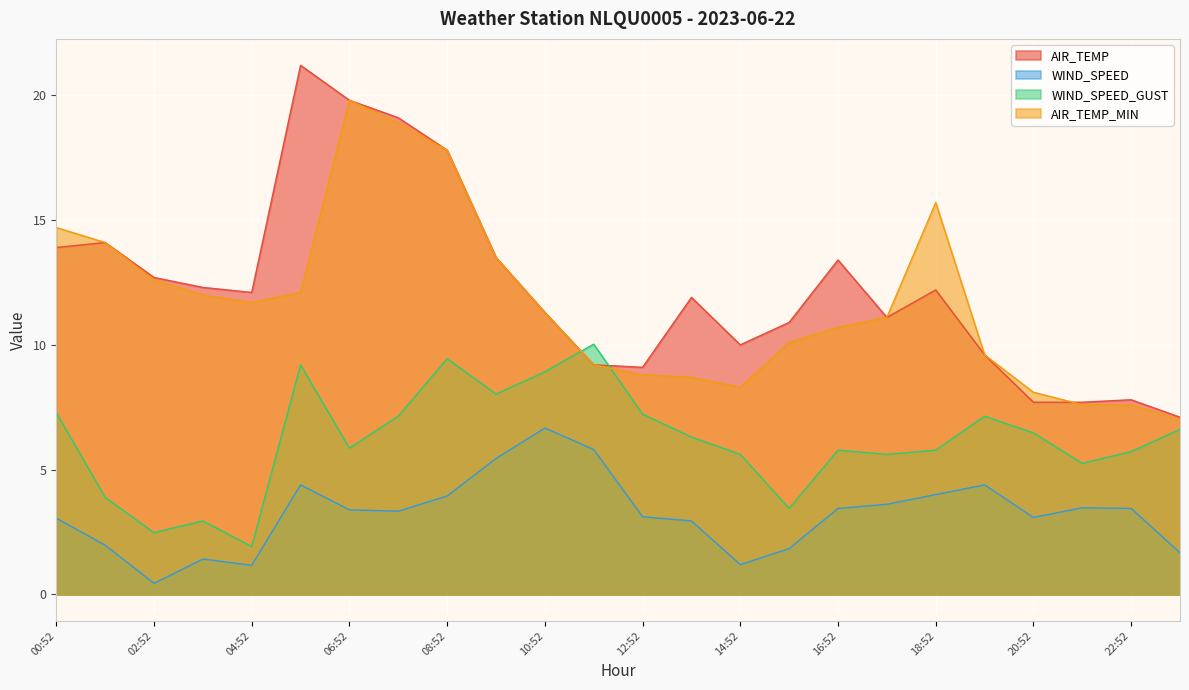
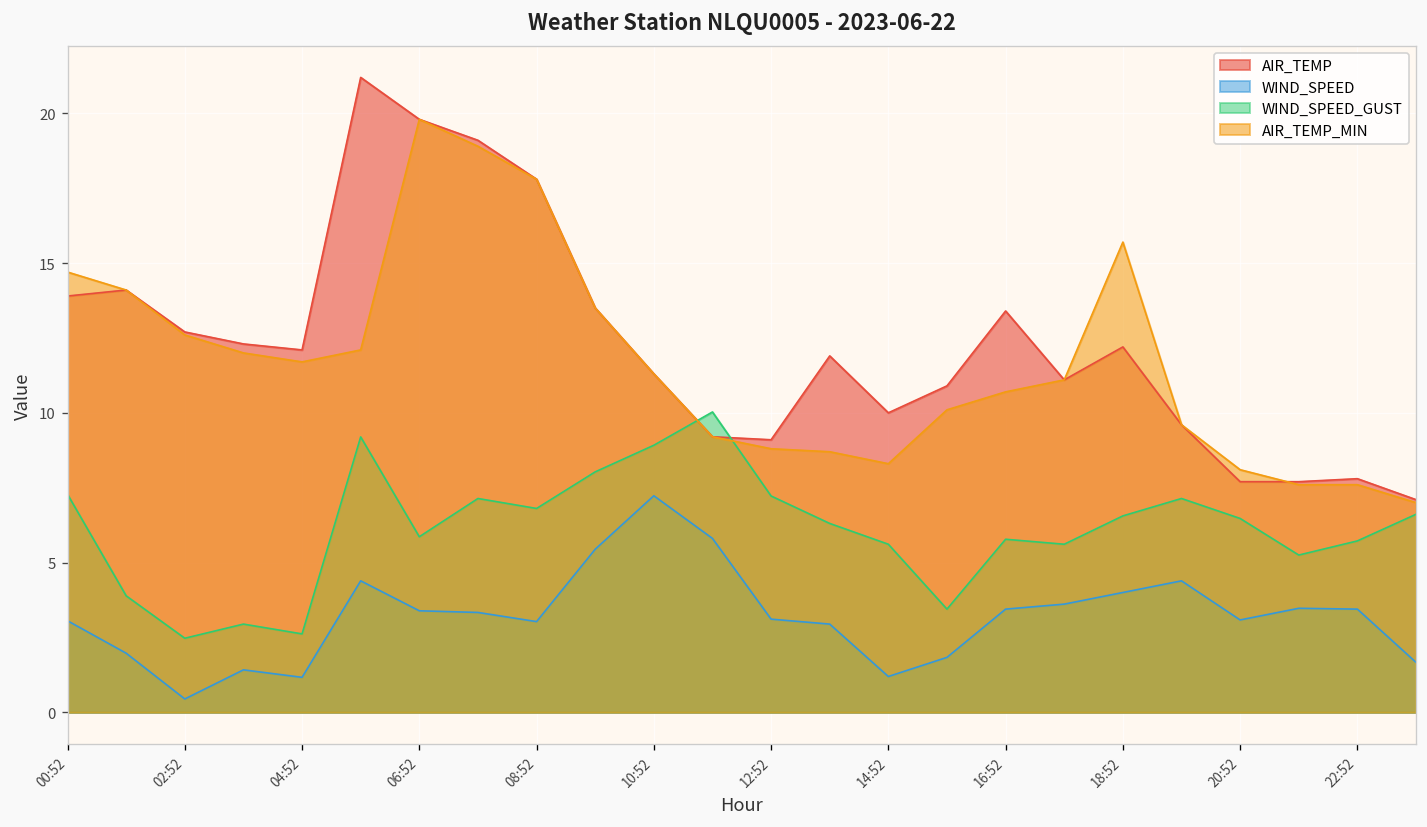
WIND_SPEED_GUST, 04:52: 1.9 -> 2.6
WIND_SPEED, 08:52: 3.9 -> 3.0
WIND_SPEED_GUST, 08:52: 9.4 -> 6.8
WIND_SPEED, 10:52: 6.7 -> 7.2
WIND_SPEED_GUST, 18:52: 5.8 -> 6.6
